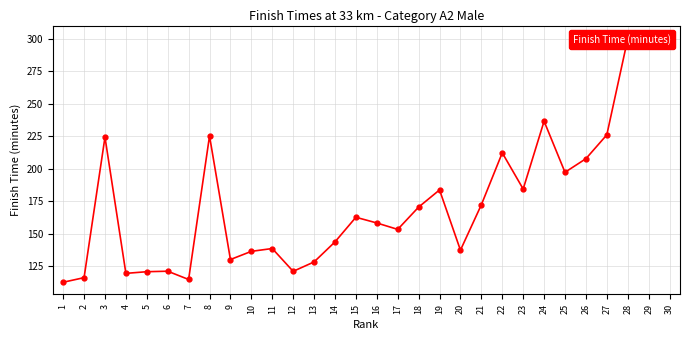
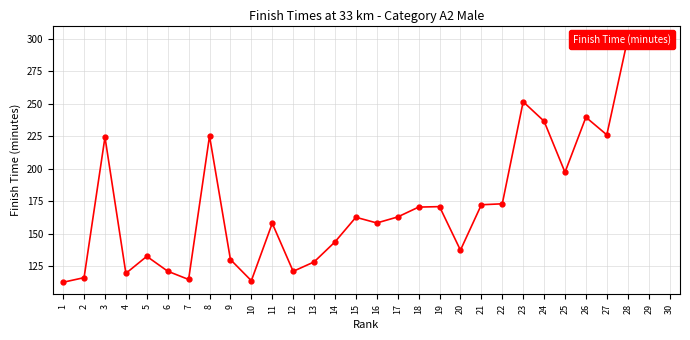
5: 121 -> 133
10: 136 -> 114
11: 139 -> 158
17: 153 -> 163
19: 184 -> 171
22: 212 -> 173
23: 184 -> 251
26: 208 -> 240
